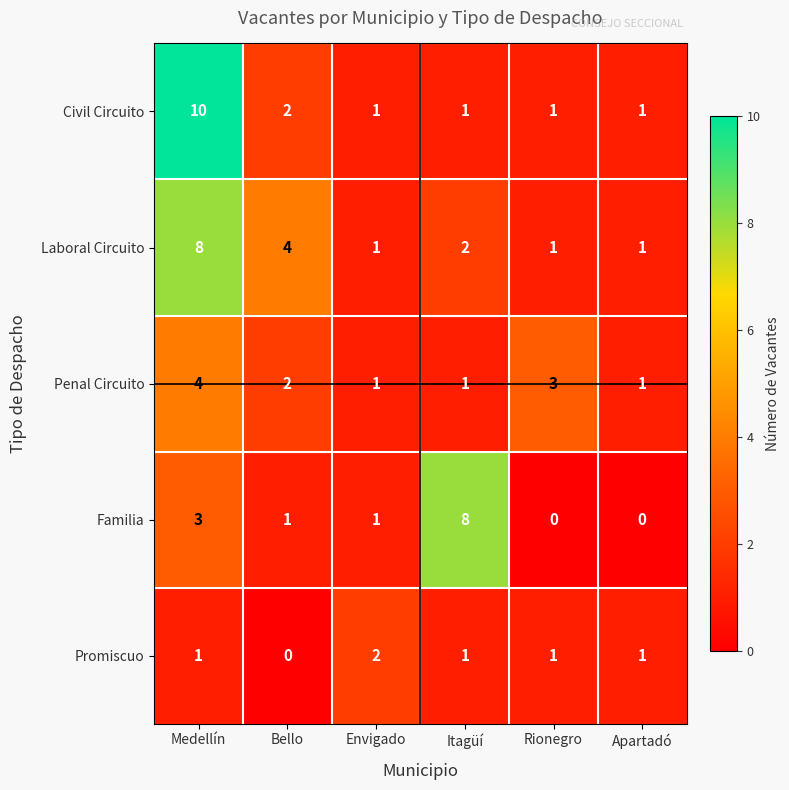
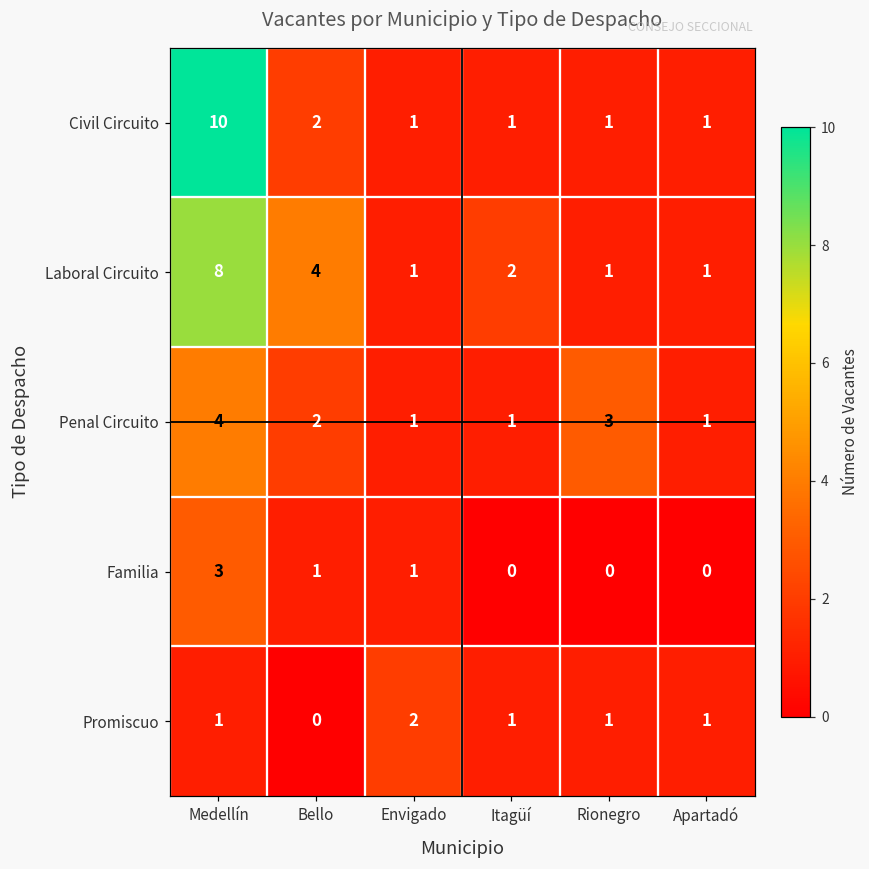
Familia, Itagüí: 8 -> 0
